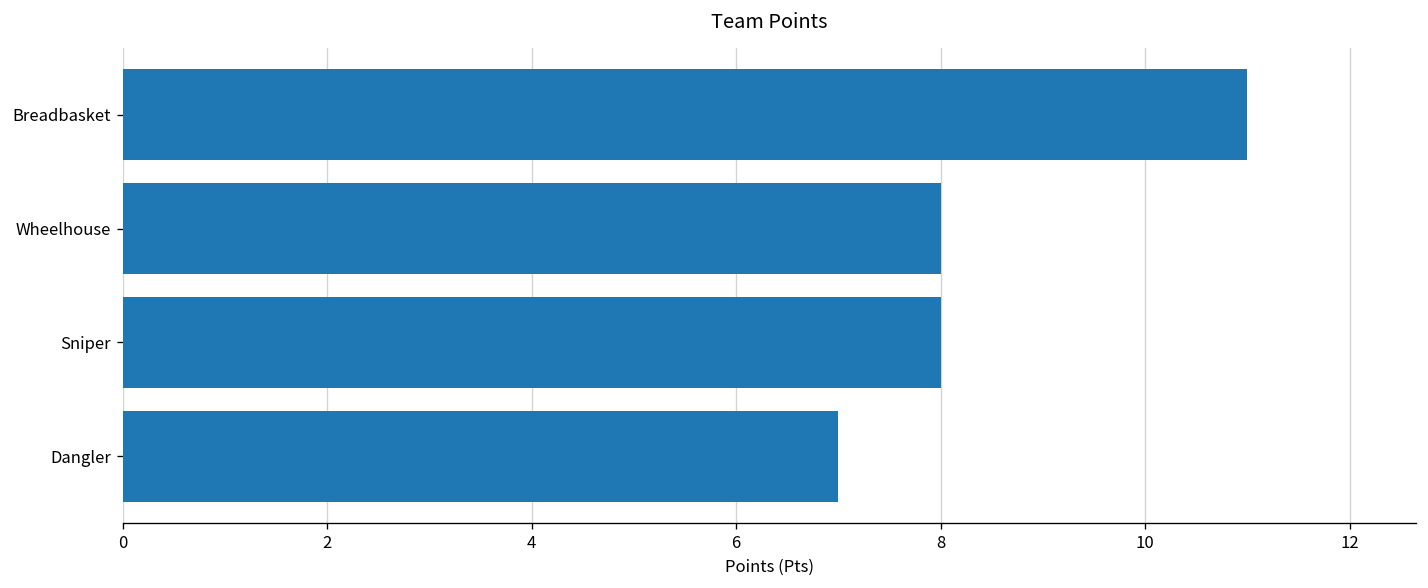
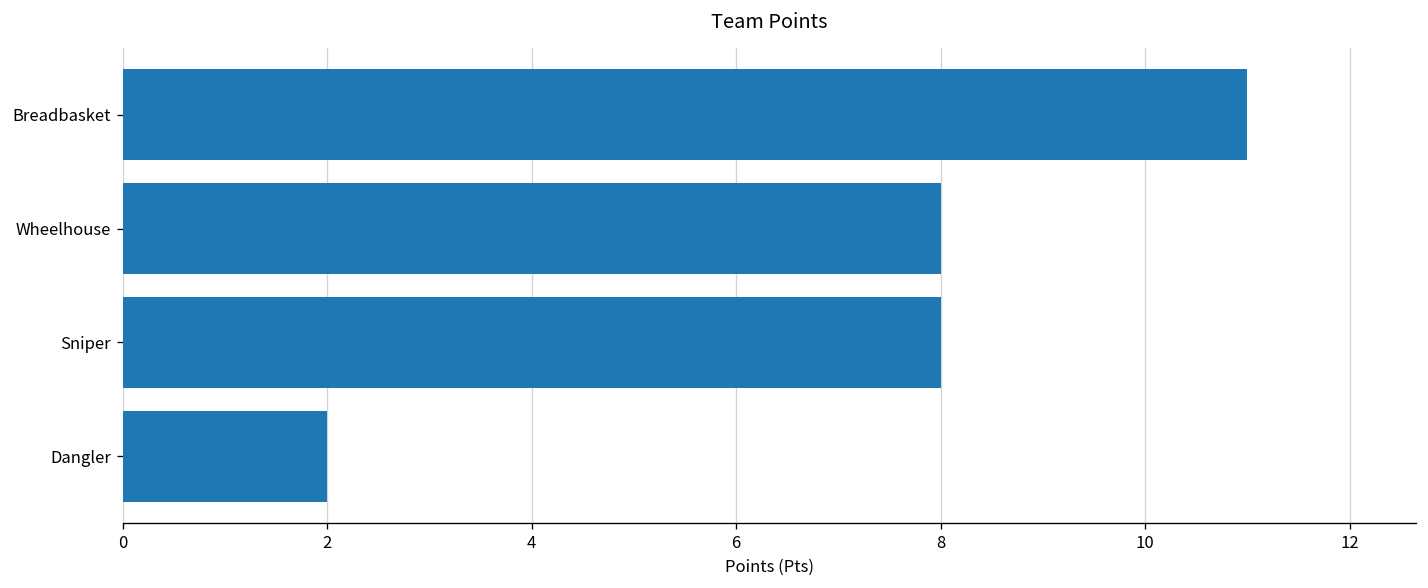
Dangler: 7 -> 2
